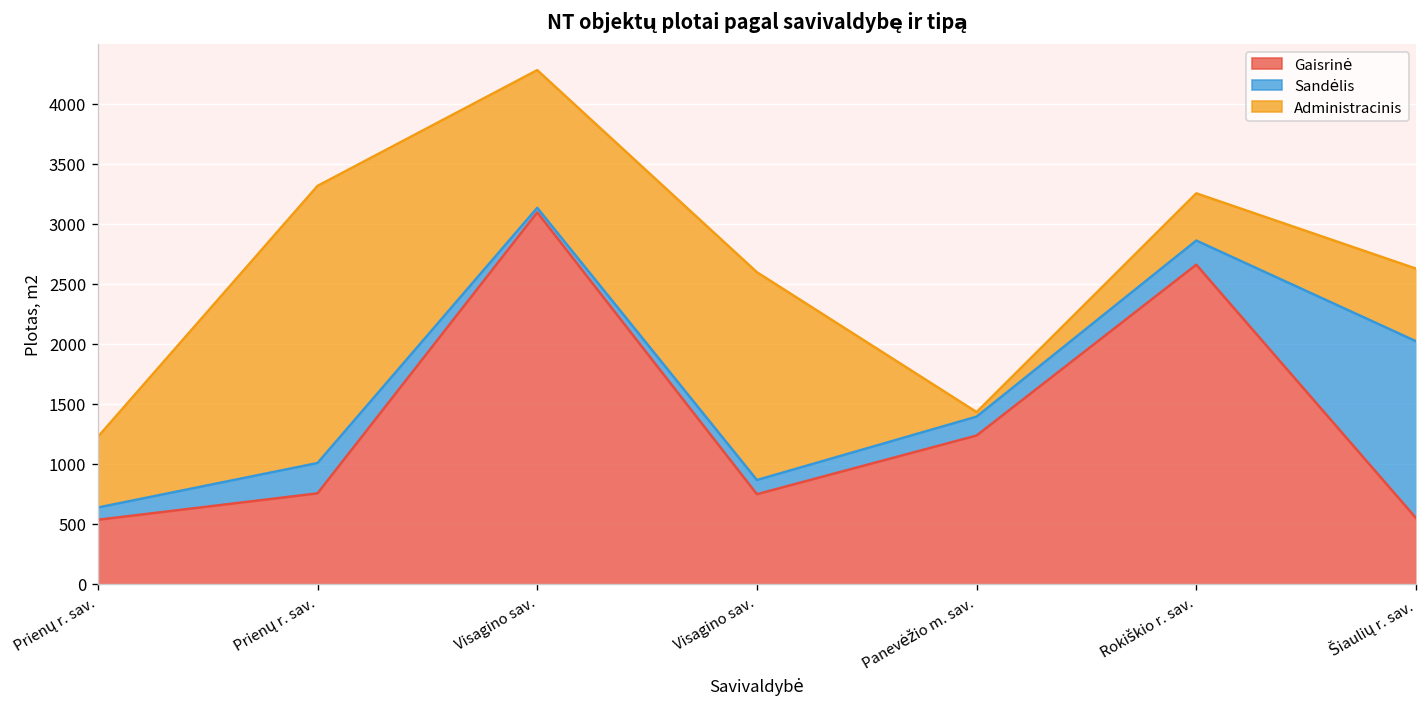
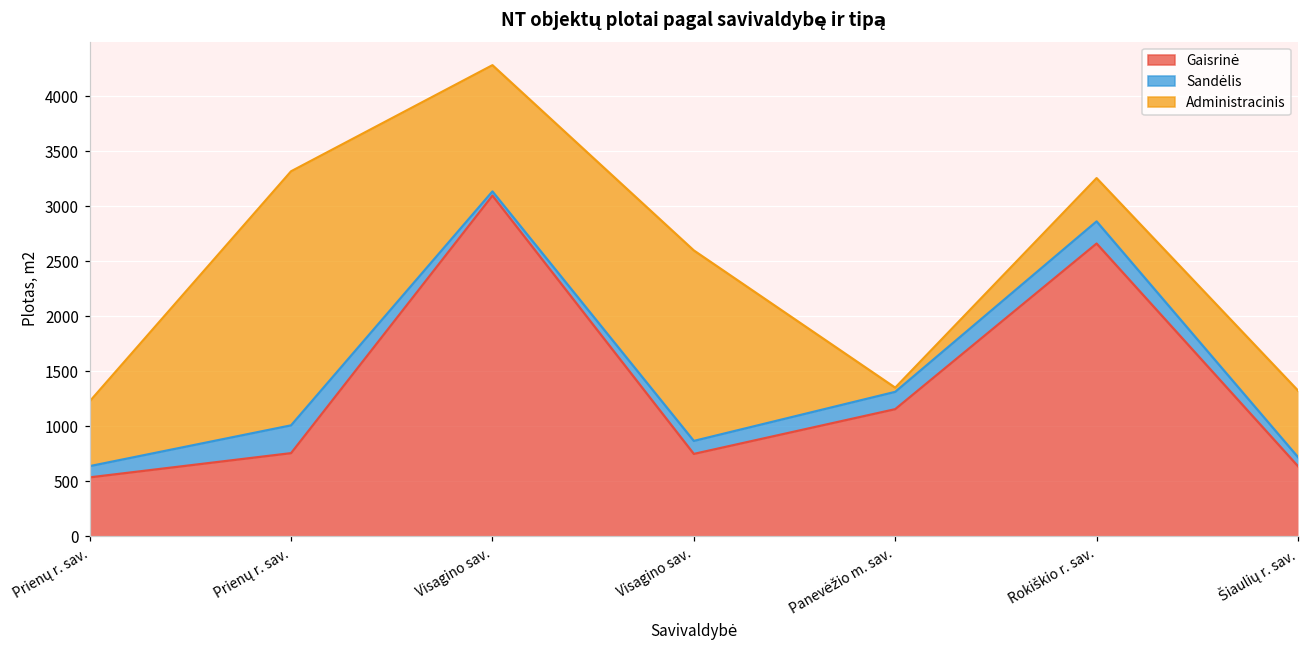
Gaisrinė, Panevėžio m. sav.: 1240 -> 1150
Gaisrinė, Šiaulių r. sav.: 550 -> 630
Sandėlis, Šiaulių r. sav.: 1470 -> 80
